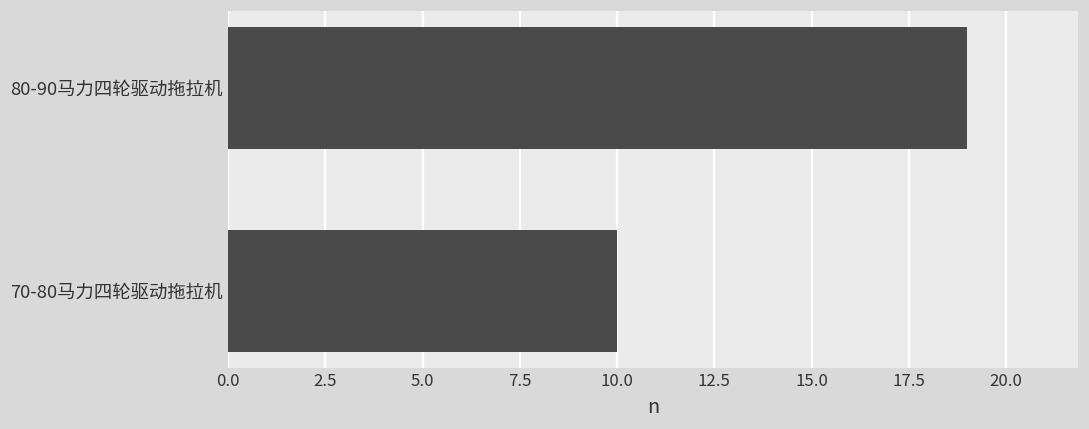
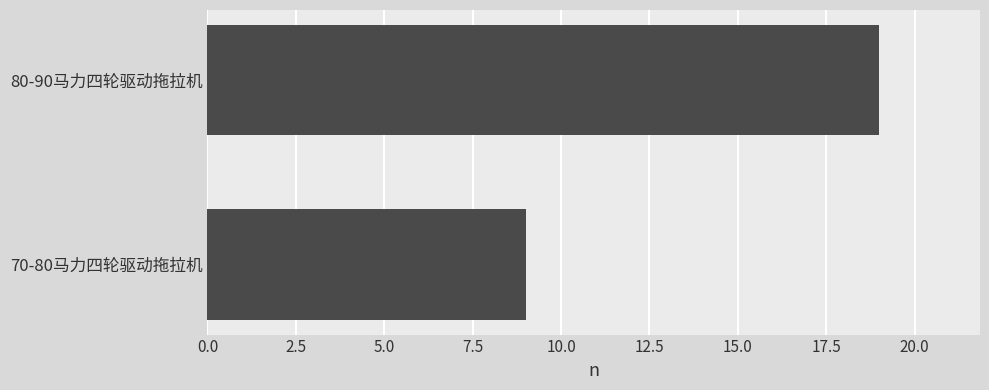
70-80马力四轮驱动拖拉机: 10 -> 9
